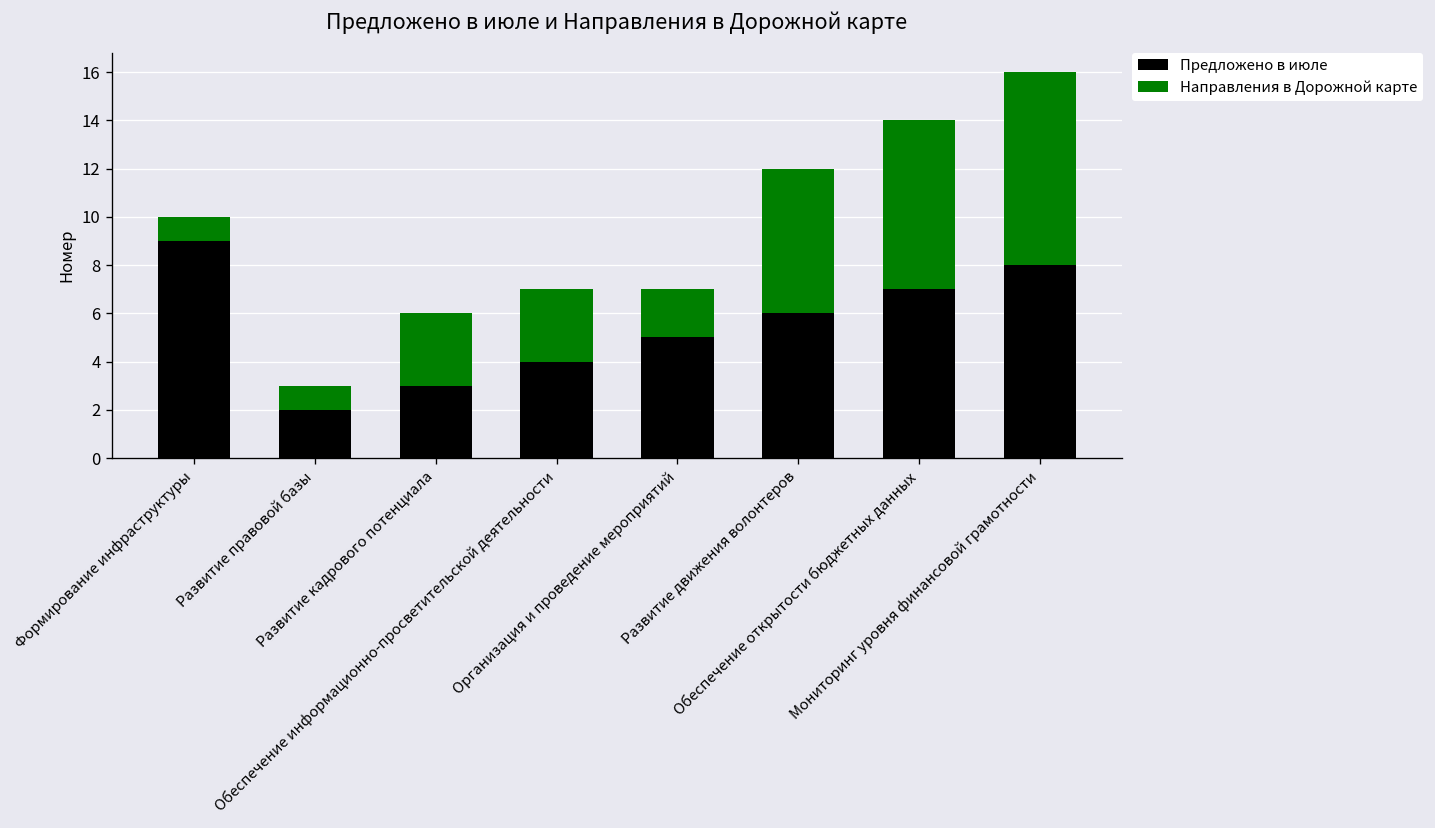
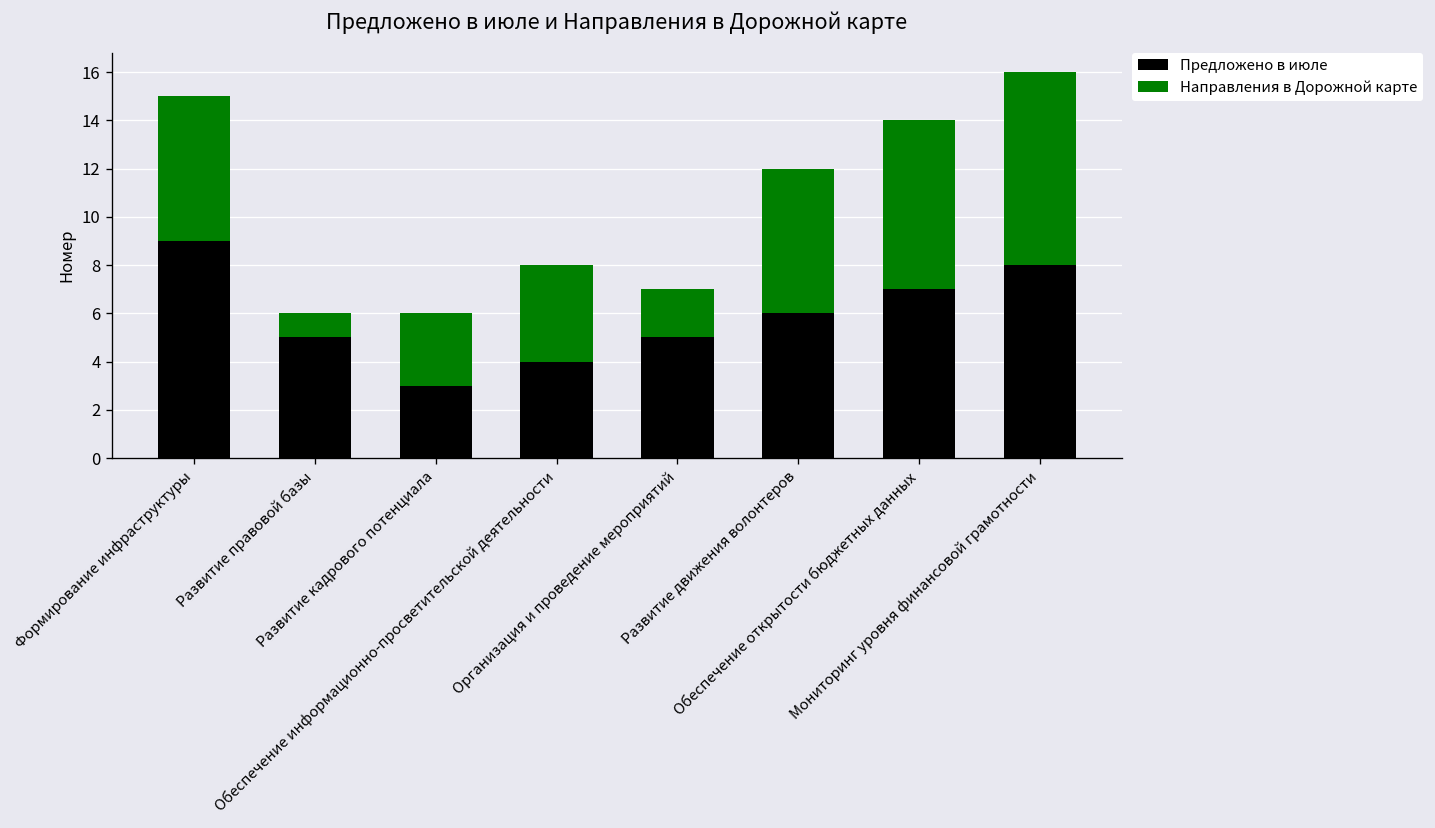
Направления в Дорожной карте, Формирование инфраструктуры: 1 -> 6
Предложено в июле, Развитие правовой базы: 2 -> 5
Направления в Дорожной карте, Обеспечение информационно-просветительской деятельности: 3 -> 4
